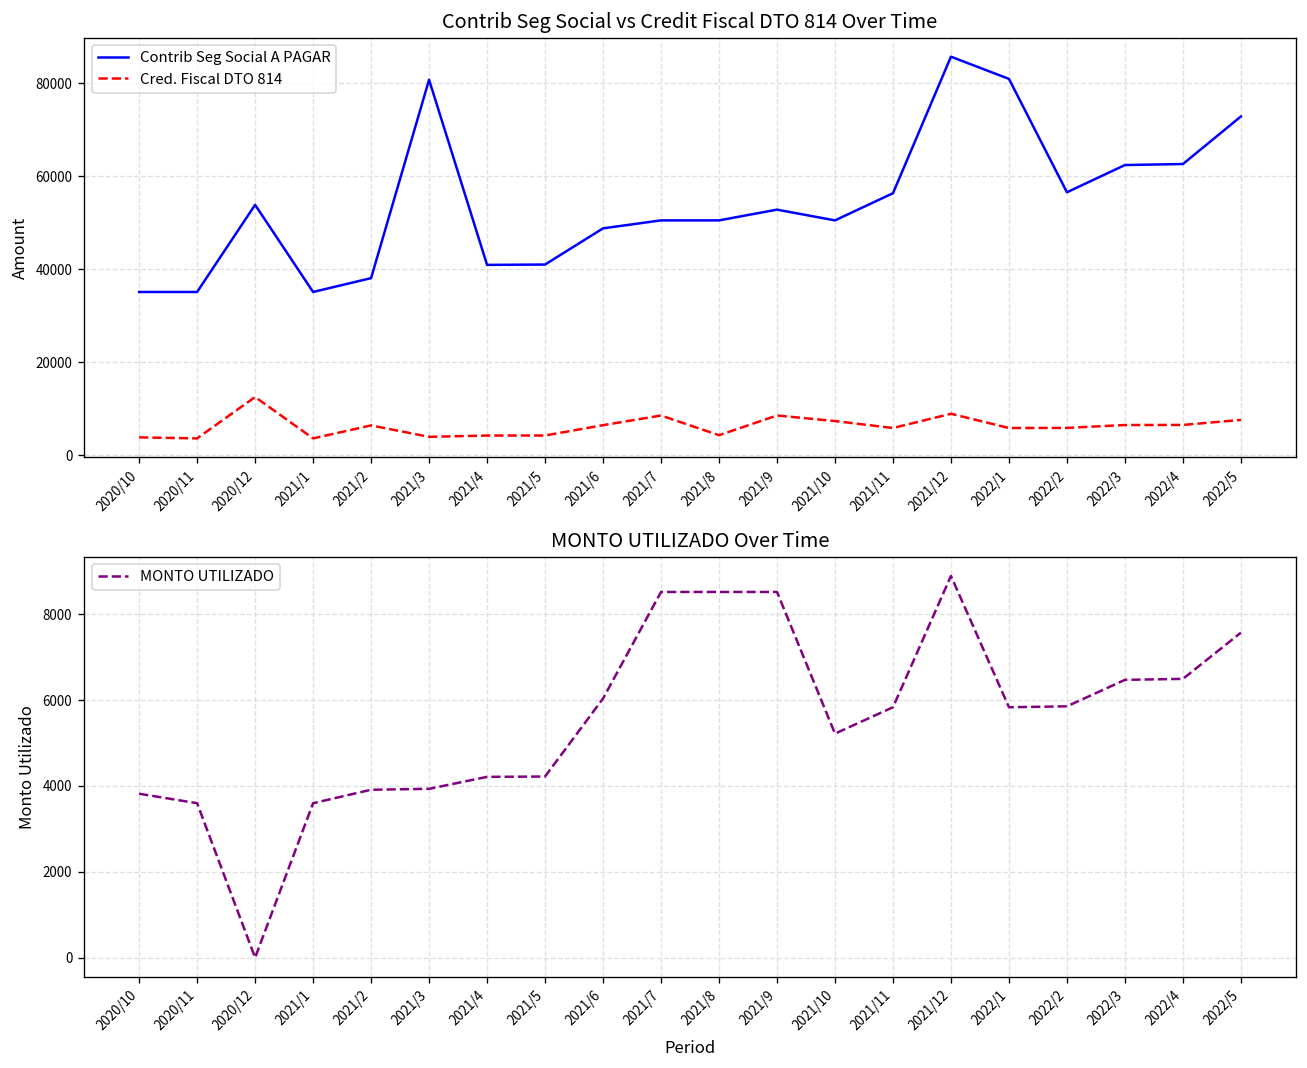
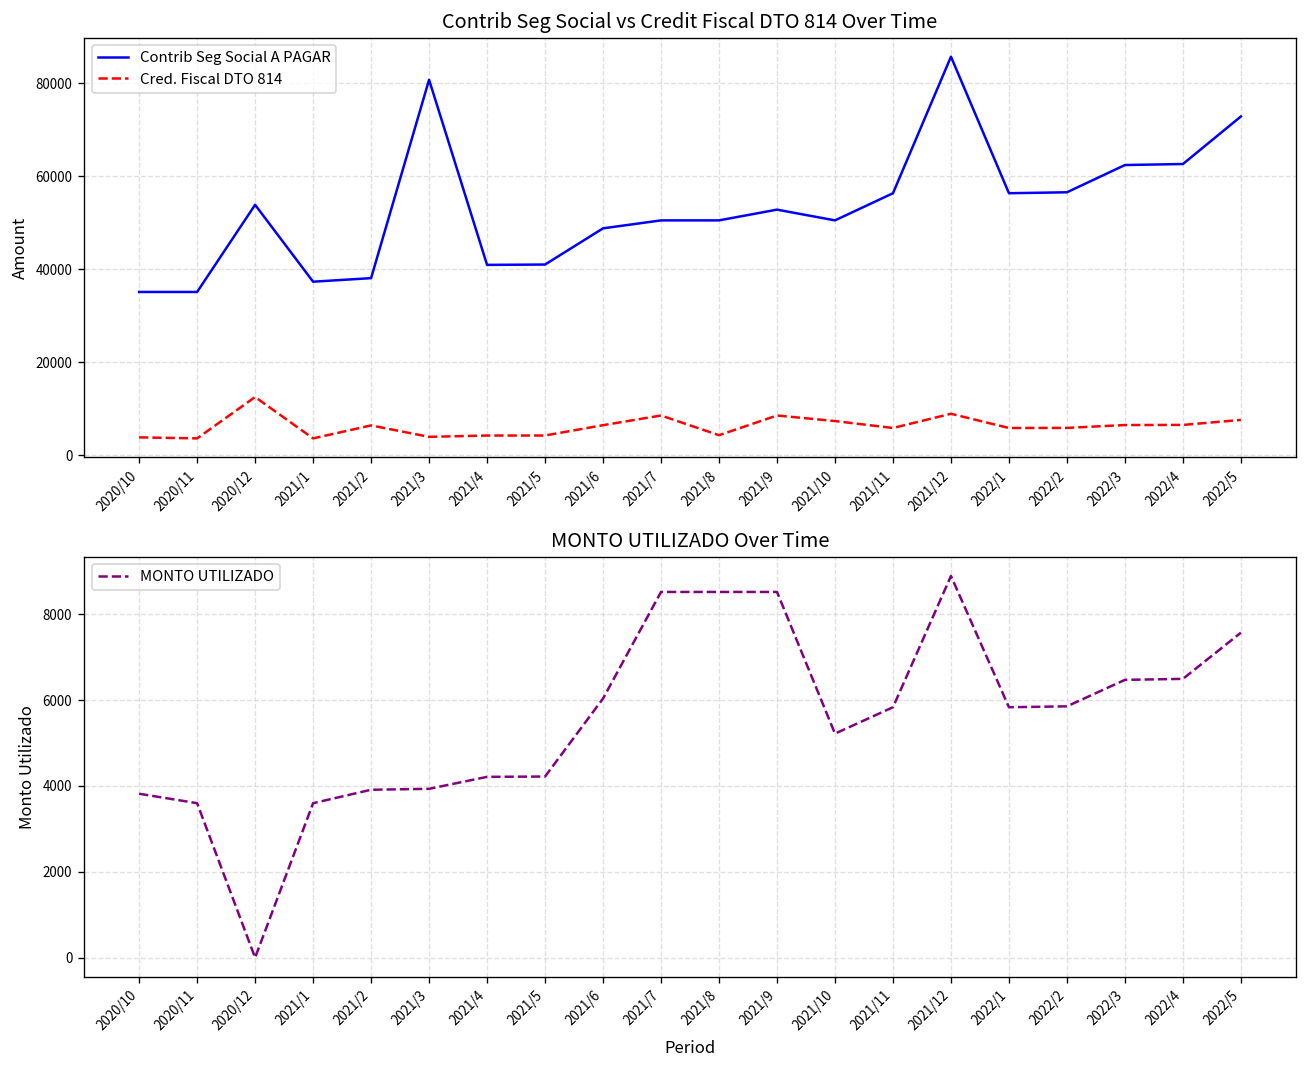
Contrib Seg Social vs Credit Fiscal DTO 814 Over Time, Contrib Seg Social A PAGAR, 2021/1: 35000 -> 37000
Contrib Seg Social vs Credit Fiscal DTO 814 Over Time, Contrib Seg Social A PAGAR, 2022/1: 81000 -> 56000
